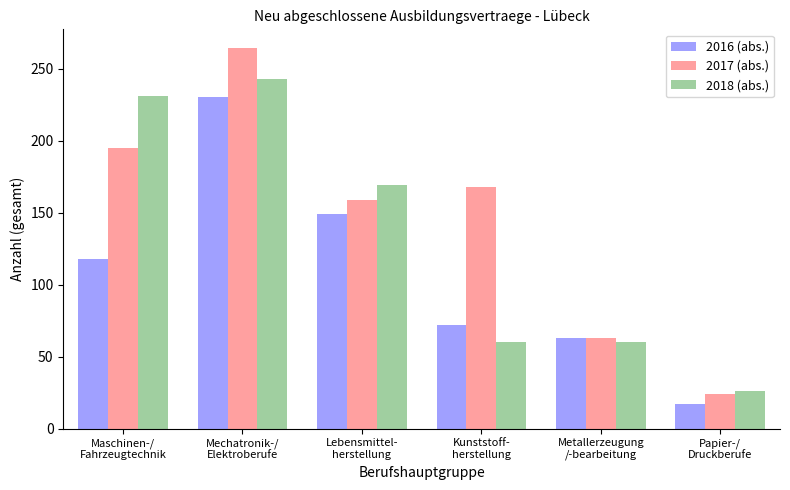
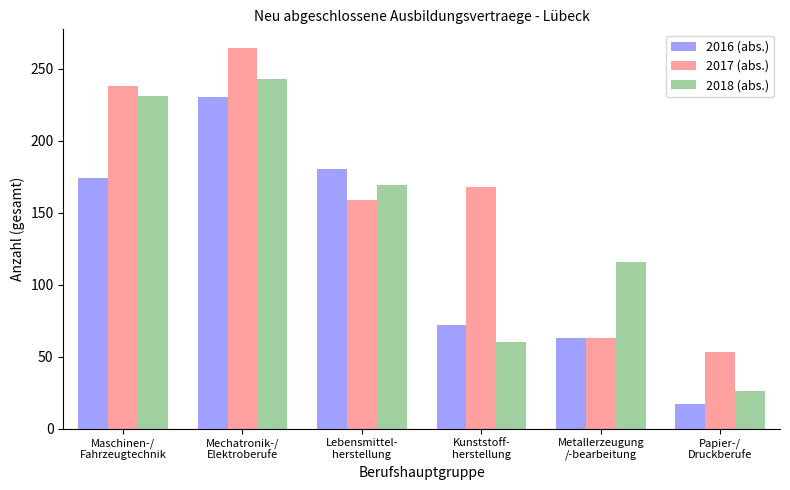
2016 (abs.), Maschinen-/ Fahrzeugtechnik: 118 -> 174
2017 (abs.), Maschinen-/ Fahrzeugtechnik: 195 -> 238
2016 (abs.), Lebensmittel- herstellung: 149 -> 180
2018 (abs.), Metallerzeugung /-bearbeitung: 60 -> 116
2017 (abs.), Papier-/ Druckberufe: 24 -> 53
